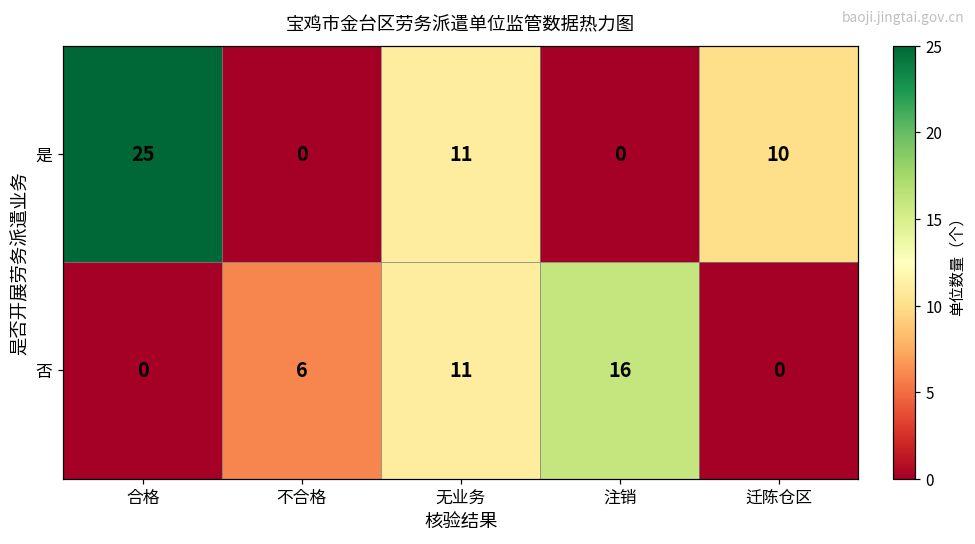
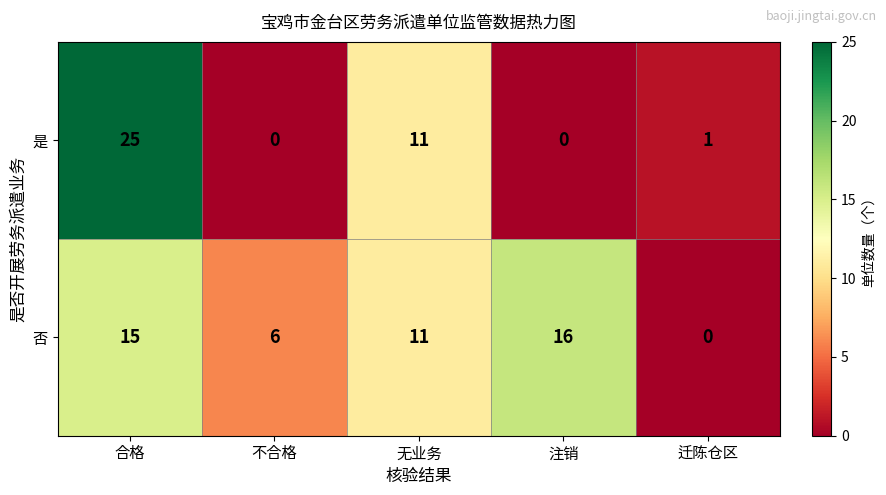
是, 迁陈仓区: 10 -> 1
否, 合格: 0 -> 15
